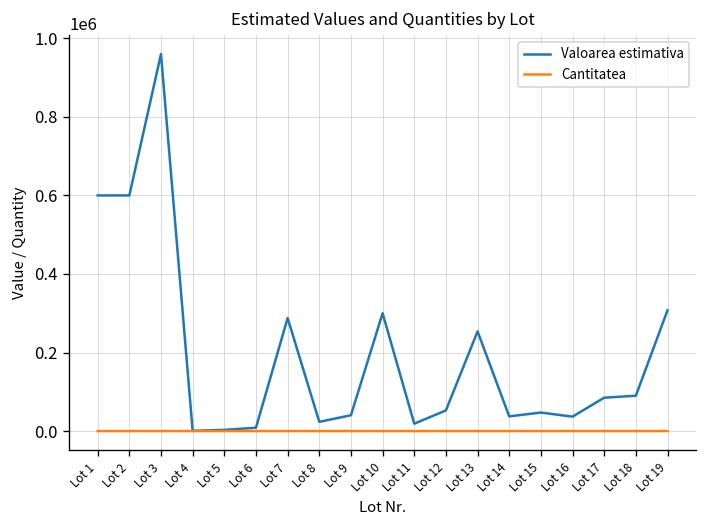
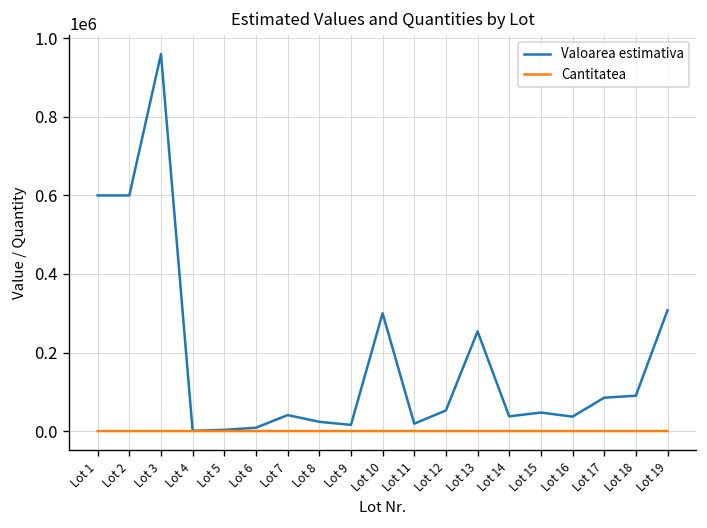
Valoarea estimativa, Lot 7: 290000 -> 40000
Valoarea estimativa, Lot 9: 40000 -> 20000
